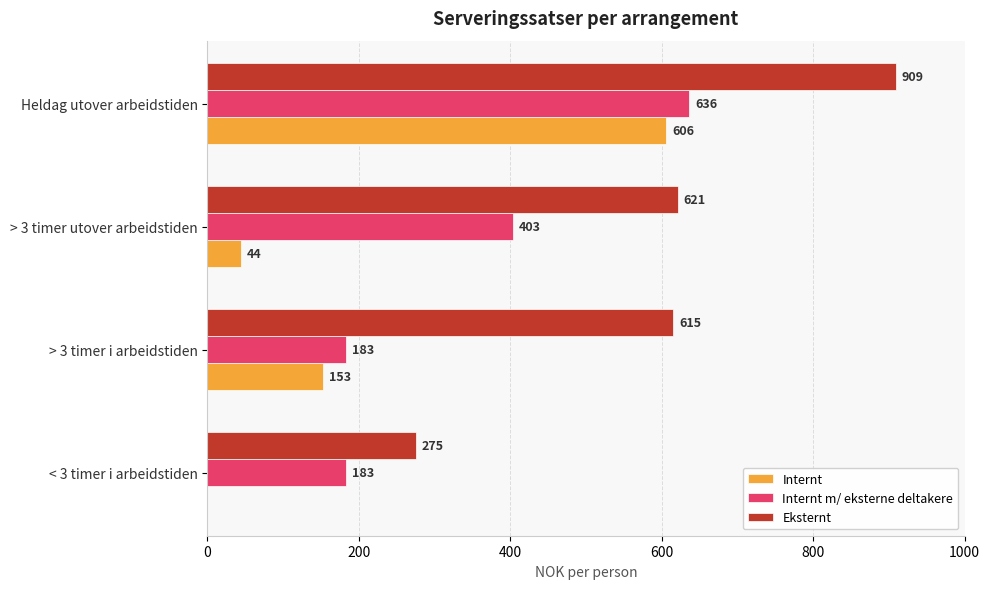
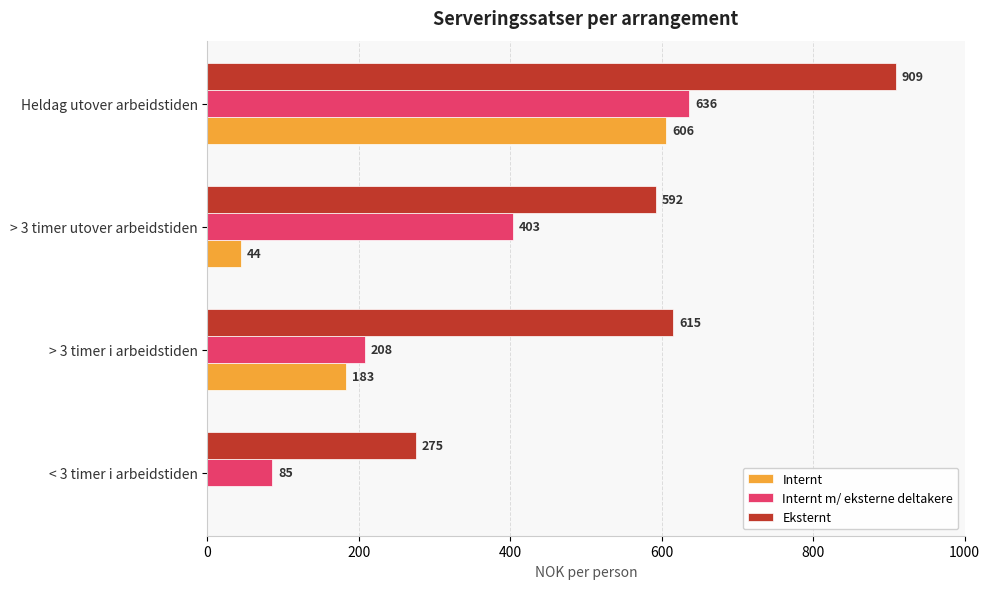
Eksternt, > 3 timer utover arbeidstiden: 621 -> 592
Internt m/ eksterne deltakere, > 3 timer i arbeidstiden: 183 -> 208
Internt, > 3 timer i arbeidstiden: 153 -> 183
Internt m/ eksterne deltakere, < 3 timer i arbeidstiden: 183 -> 85
